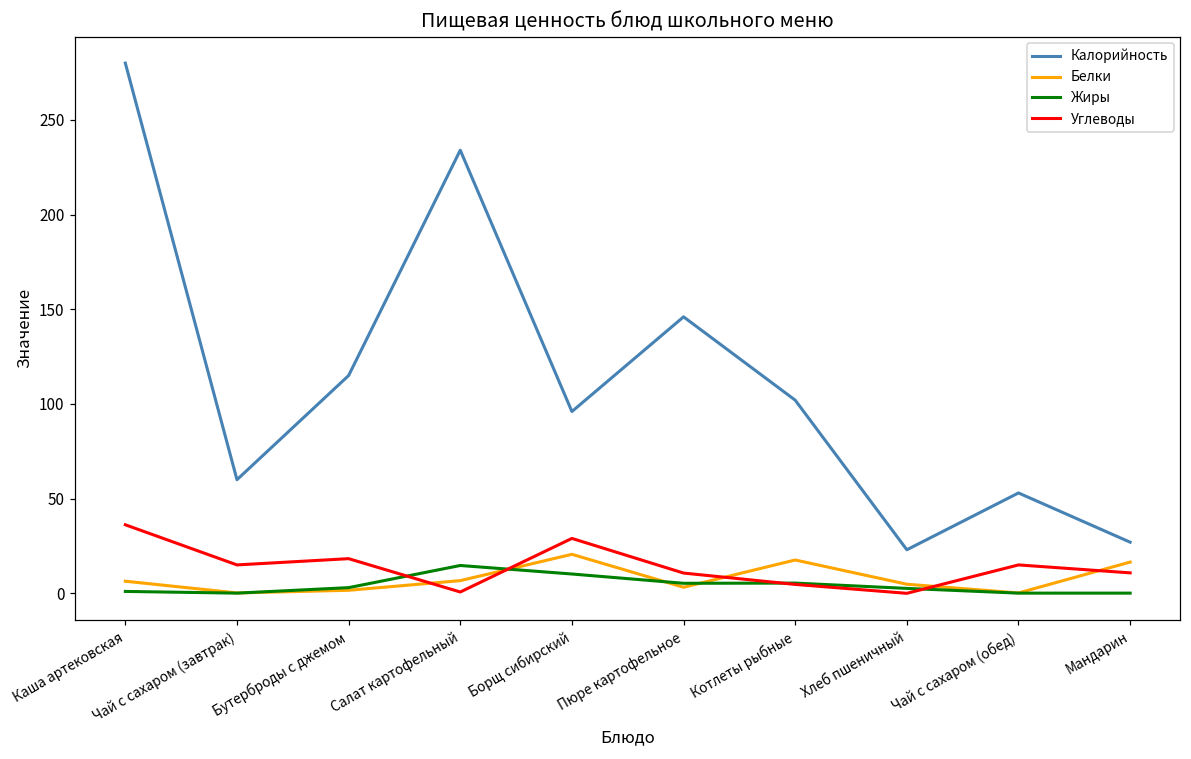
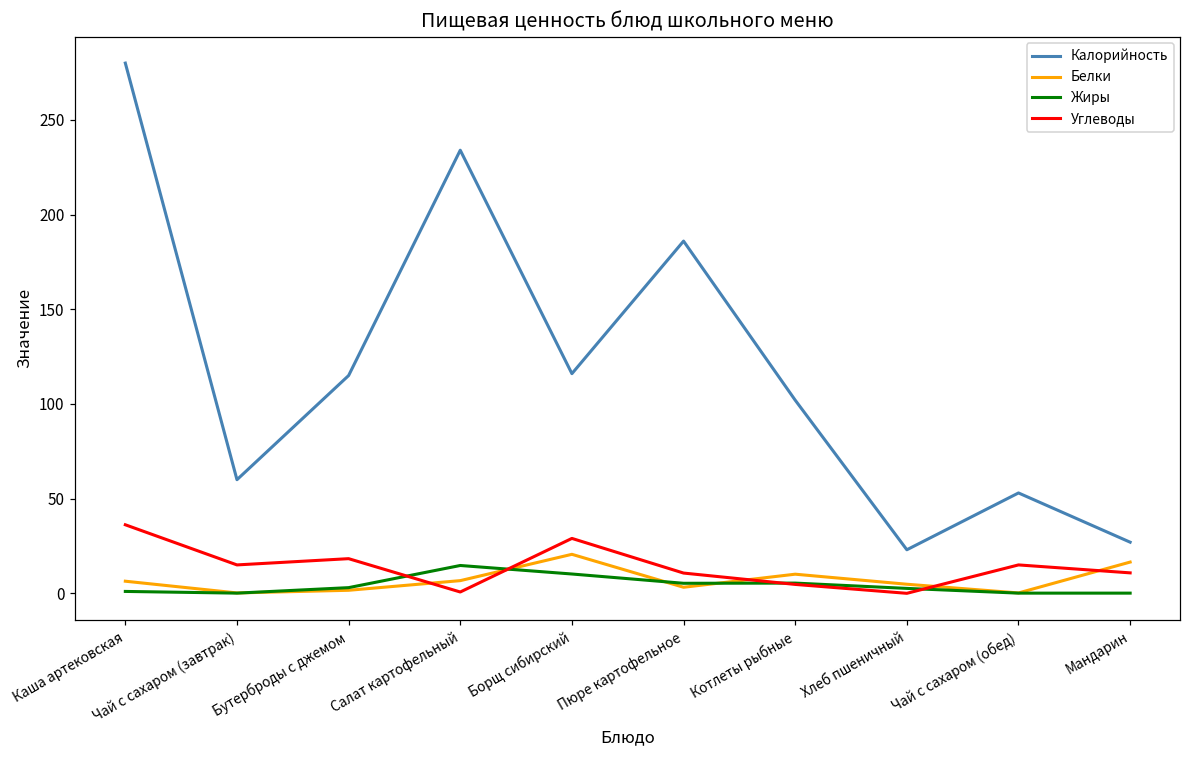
Калорийность, Борщ сибирский: 96 -> 116
Калорийность, Пюре картофельное: 146 -> 186
Белки, Котлеты рыбные: 18 -> 10
